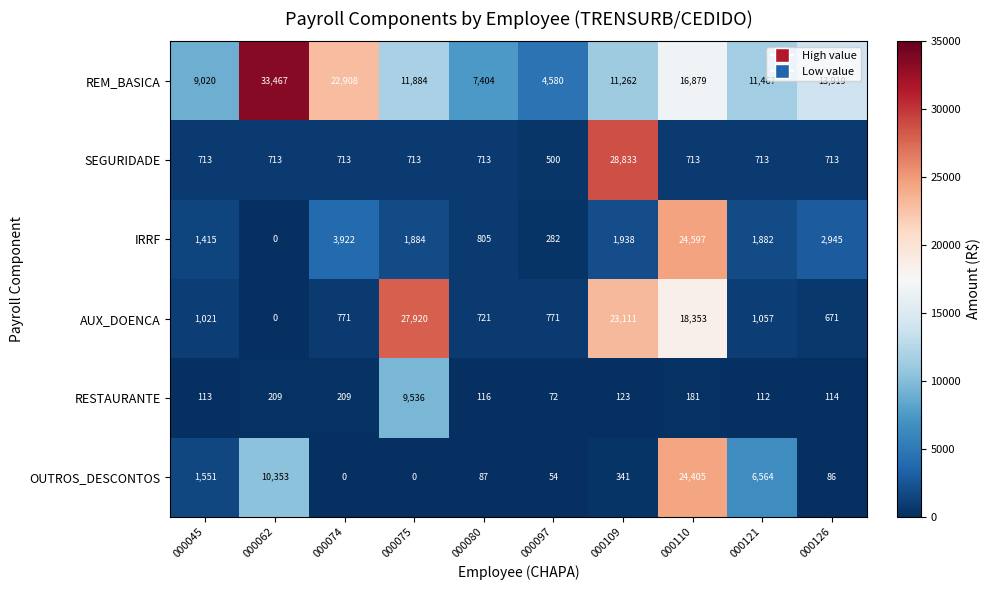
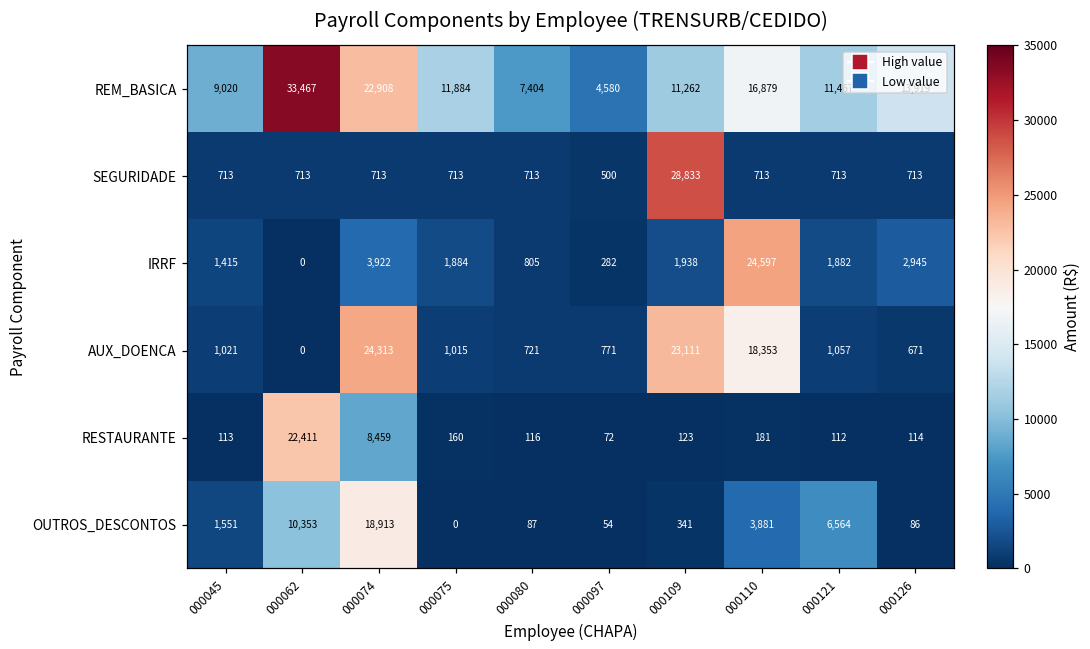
AUX_DOENCA, 000074: 771 -> 24,313
AUX_DOENCA, 000075: 27,920 -> 1,015
RESTAURANTE, 000062: 209 -> 22,411
RESTAURANTE, 000074: 209 -> 8,459
RESTAURANTE, 000075: 9,536 -> 160
OUTROS_DESCONTOS, 000074: 0 -> 18,913
OUTROS_DESCONTOS, 000110: 24,405 -> 3,881
